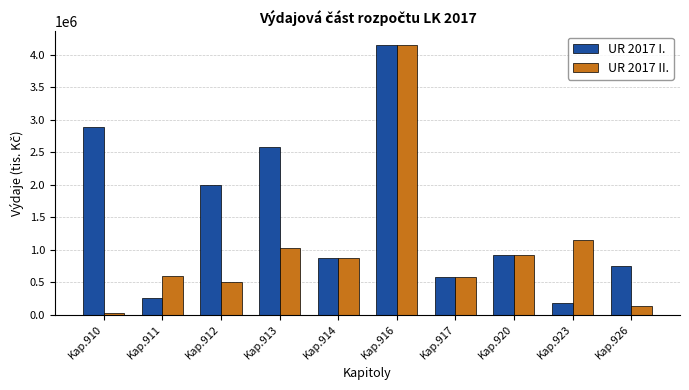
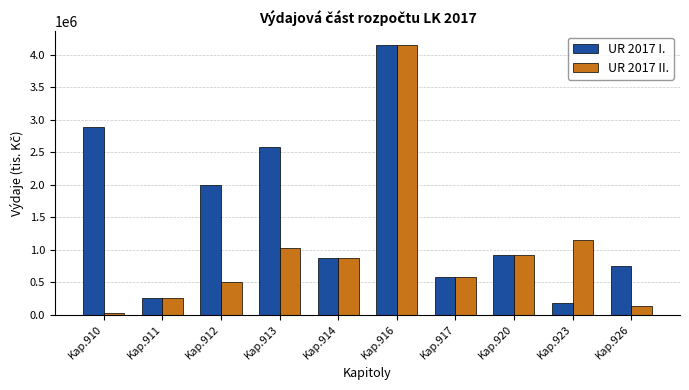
UR 2017 II., Kap.911: 600000 -> 300000
